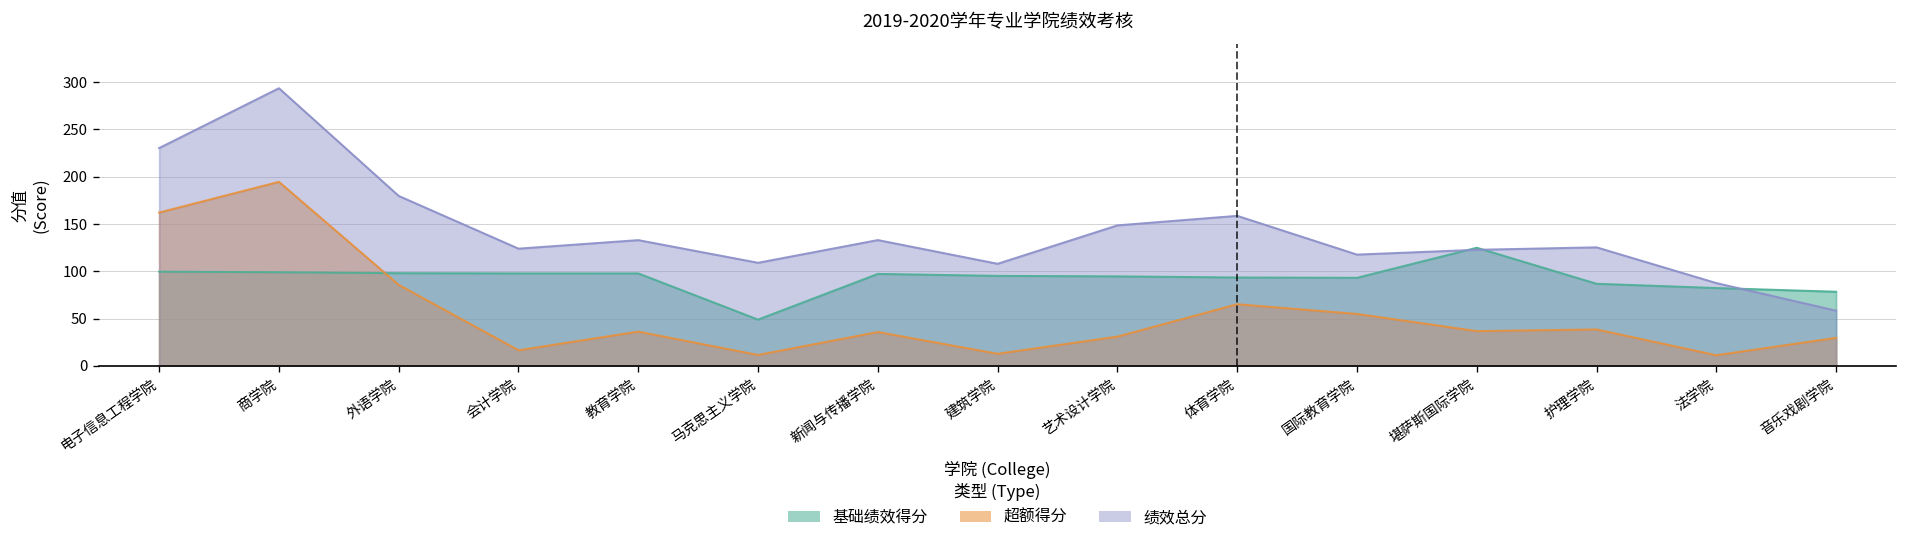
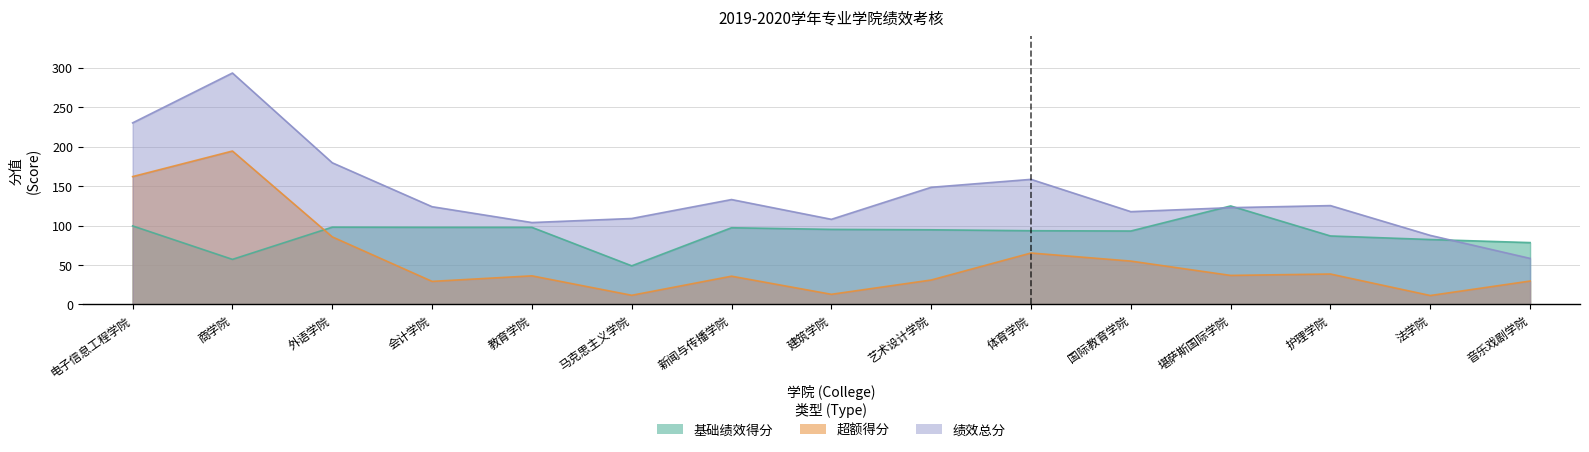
基础绩效得分, 商学院: 100 -> 60
超额得分, 会计学院: 20 -> 30
绩效总分, 教育学院: 130 -> 100
